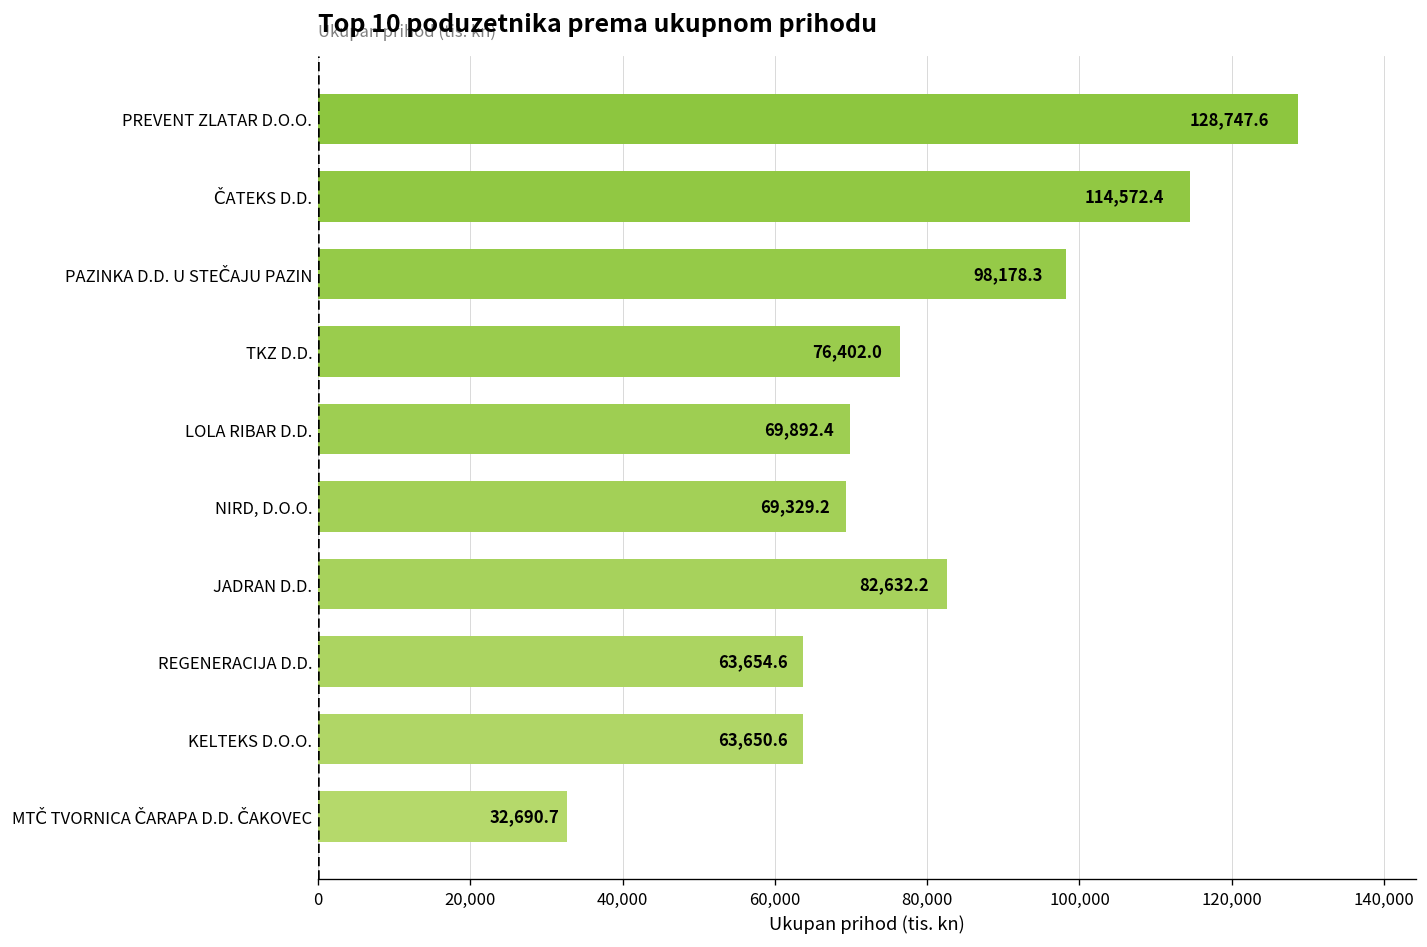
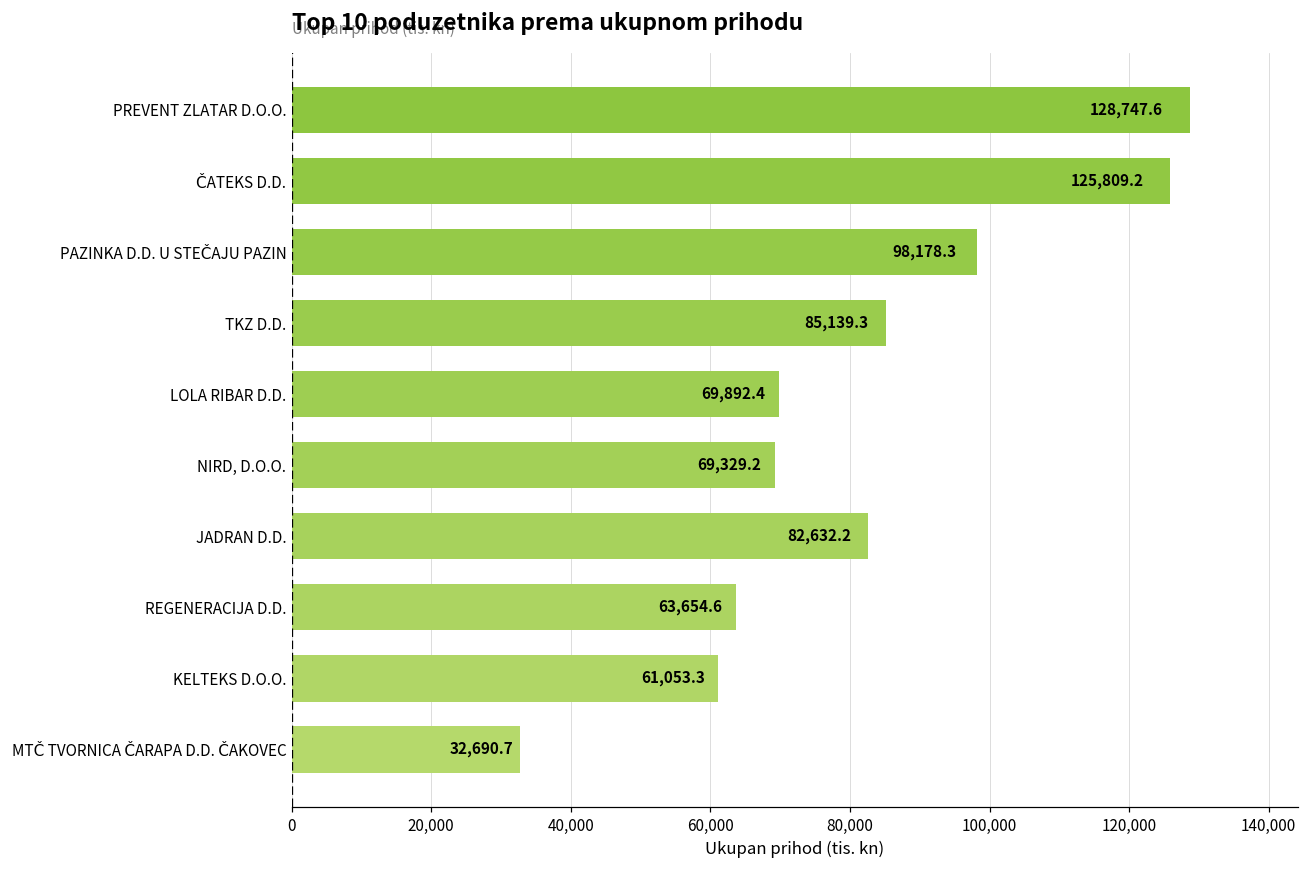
ČATEKS D.D.: 114,572.4 -> 125,809.2
TKZ D.D.: 76,402.0 -> 85,139.3
KELTEKS D.O.O.: 63,650.6 -> 61,053.3
